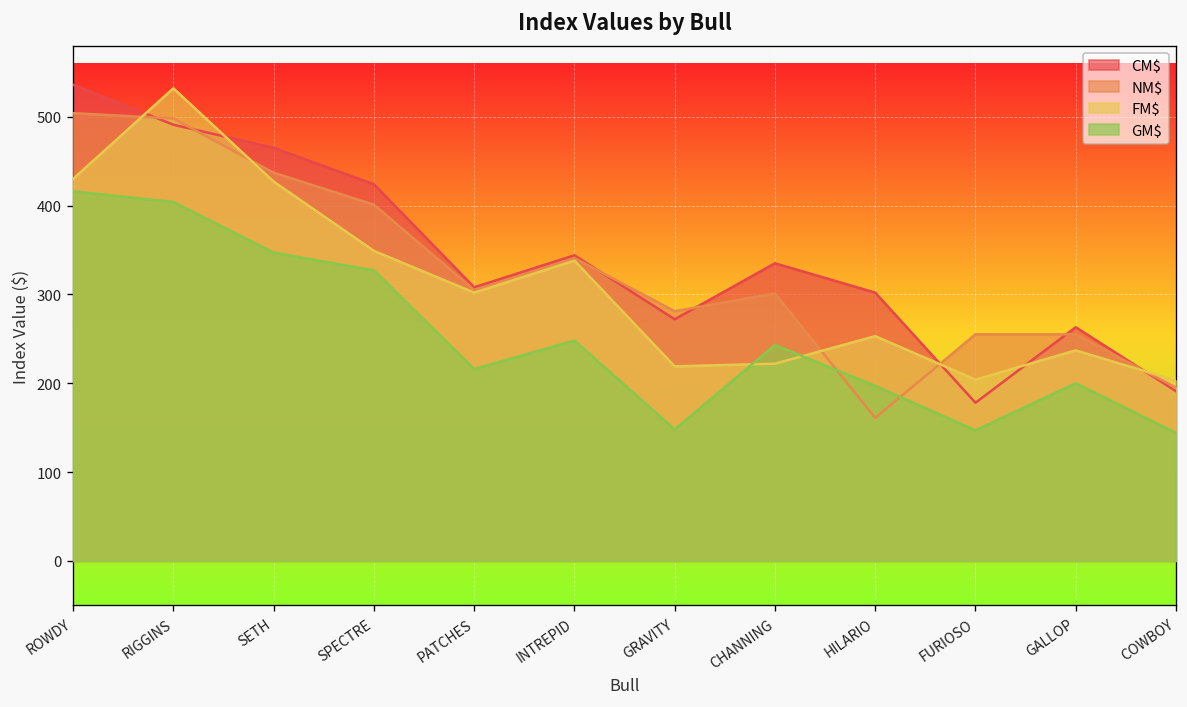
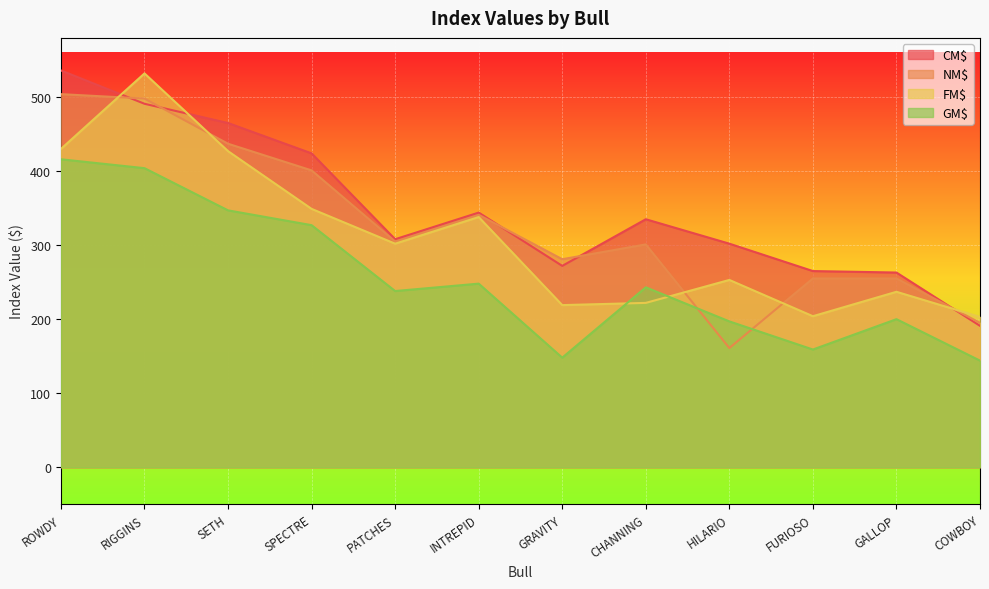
GM$, PATCHES: 220 -> 240
CM$, FURIOSO: 180 -> 270
GM$, FURIOSO: 150 -> 160
